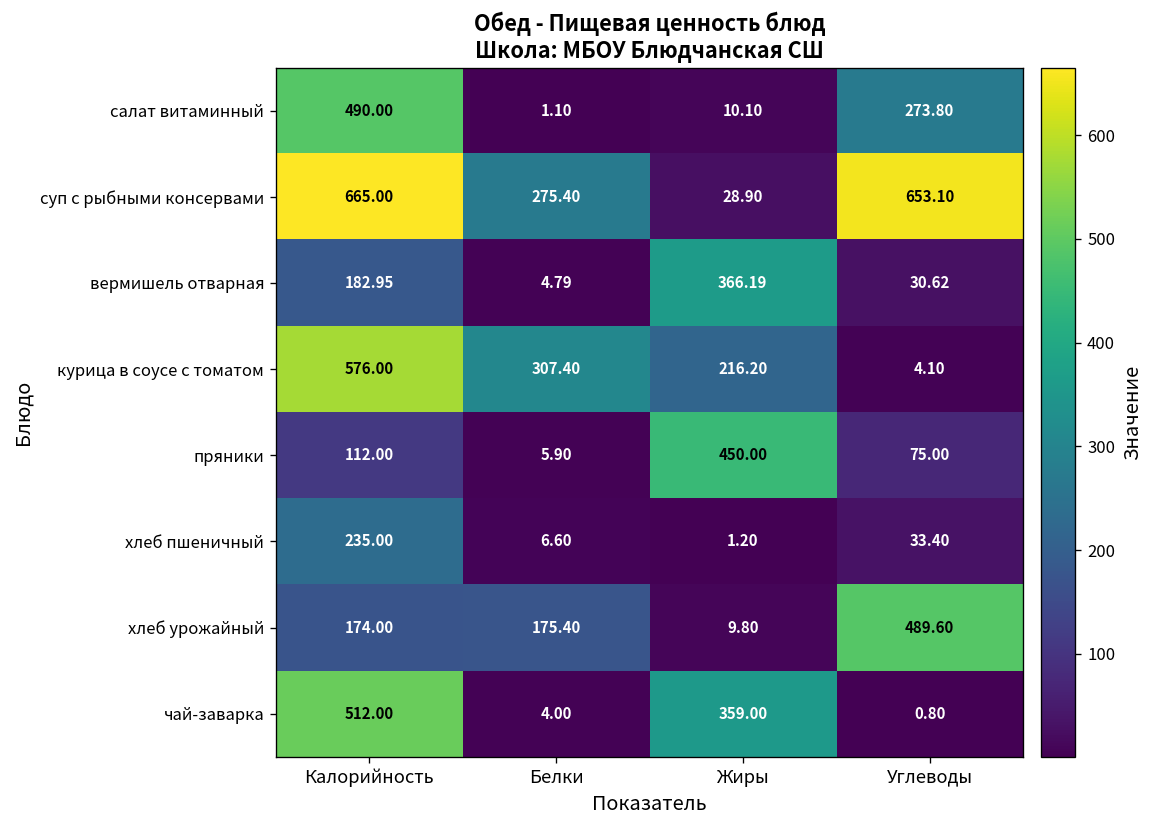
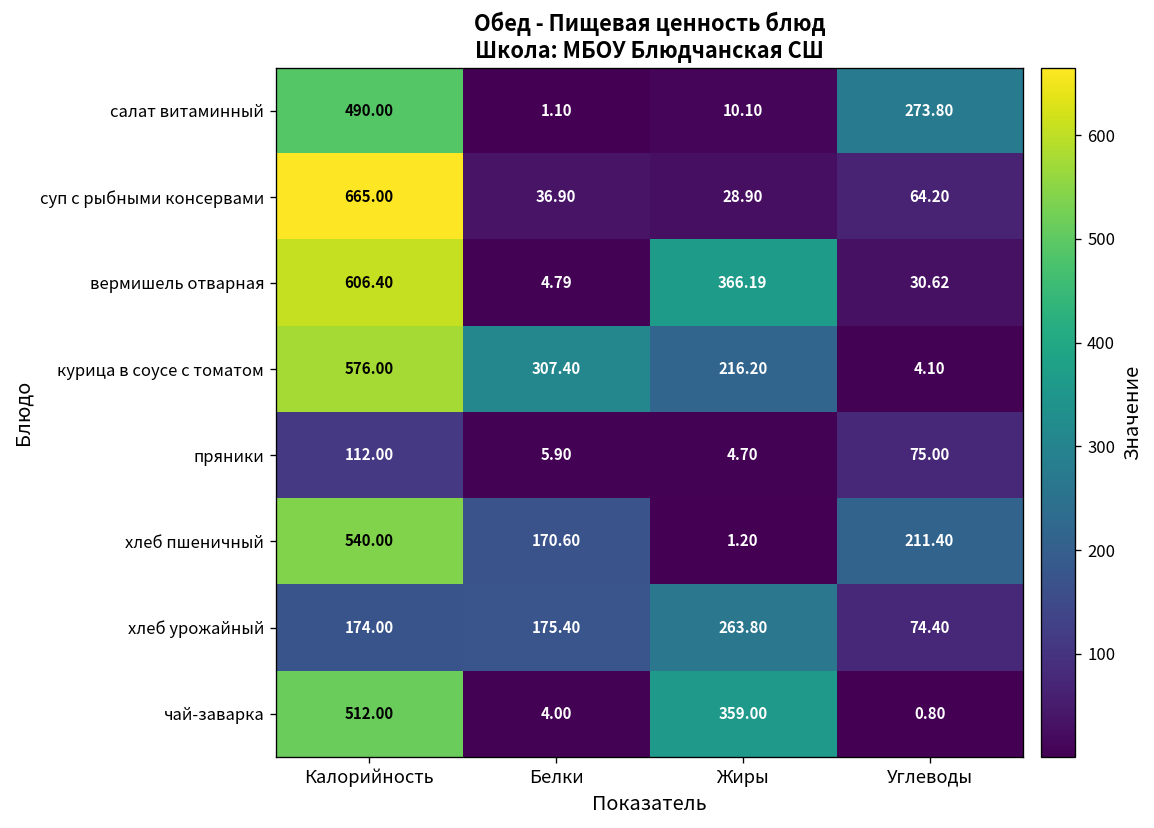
суп с рыбными консервами, Белки: 275.40 -> 36.90
суп с рыбными консервами, Углеводы: 653.10 -> 64.20
вермишель отварная, Калорийность: 182.95 -> 606.40
пряники, Жиры: 450.00 -> 4.70
хлеб пшеничный, Калорийность: 235.00 -> 540.00
хлеб пшеничный, Белки: 6.60 -> 170.60
хлеб пшеничный, Углеводы: 33.40 -> 211.40
хлеб урожайный, Жиры: 9.80 -> 263.80
хлеб урожайный, Углеводы: 489.60 -> 74.40
